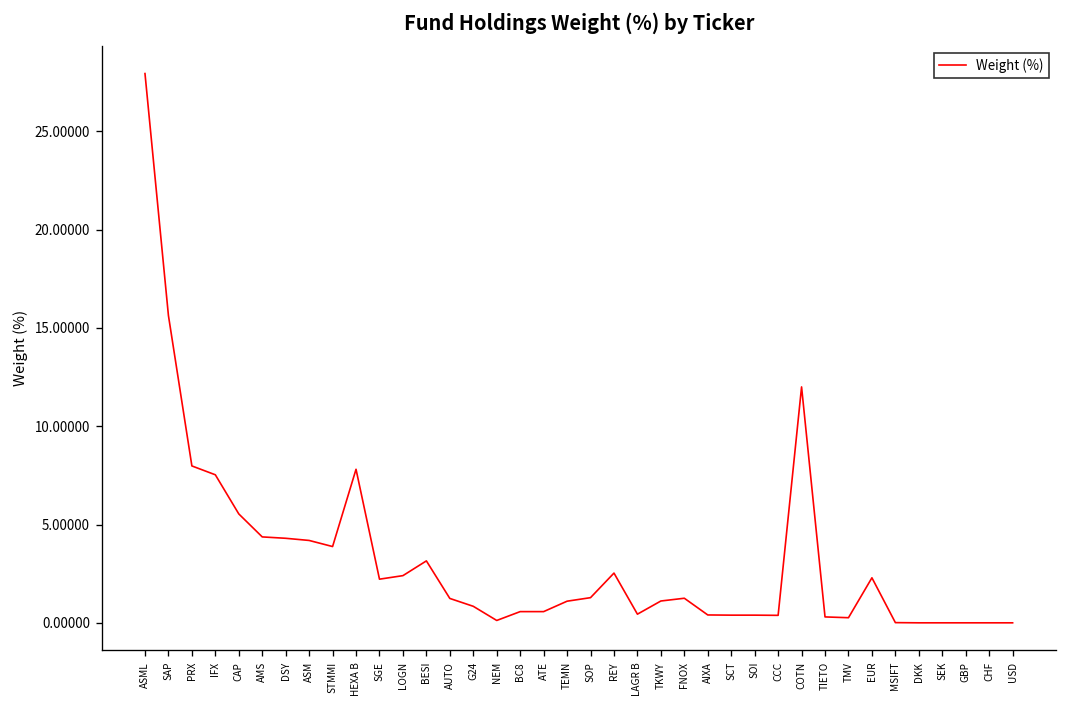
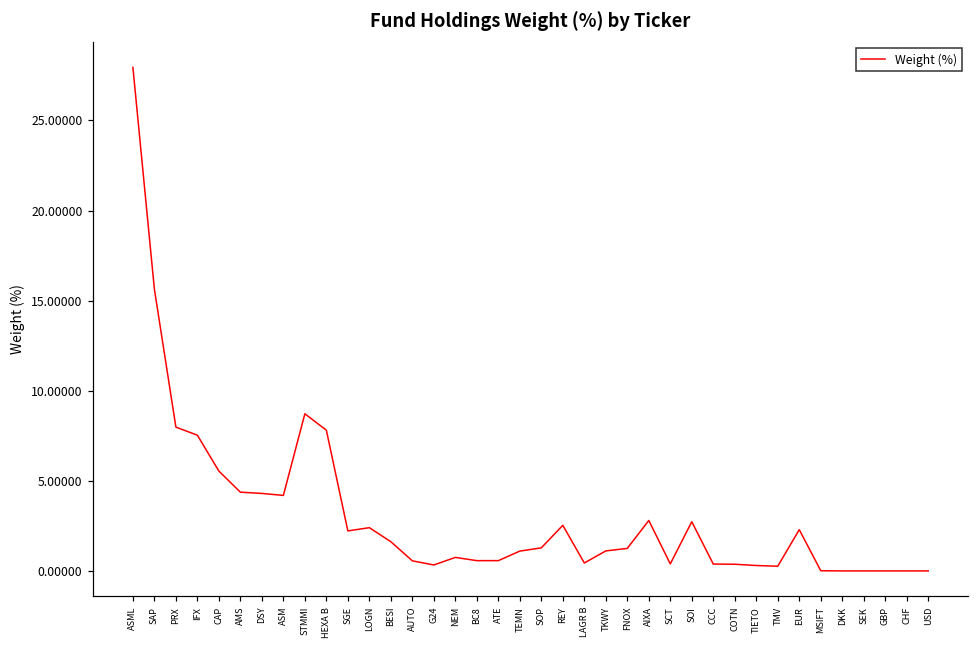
STMMI: 3.9 -> 8.7
BESI: 3.2 -> 1.6
AUTO: 1.2 -> 0.6
G24: 0.8 -> 0.3
NEM: 0.1 -> 0.8
AIXA: 0.4 -> 2.8
SOI: 0.4 -> 2.7
COTN: 12.0 -> 0.4
